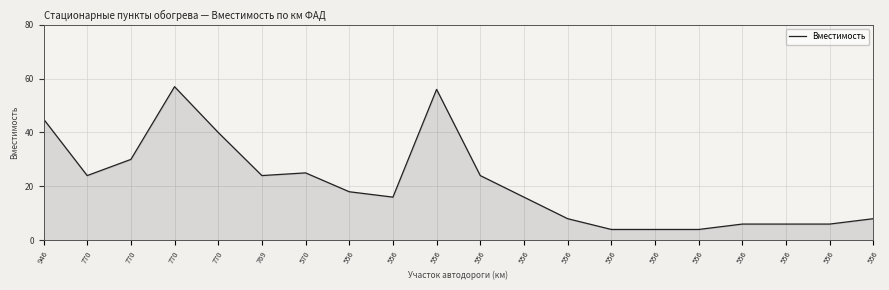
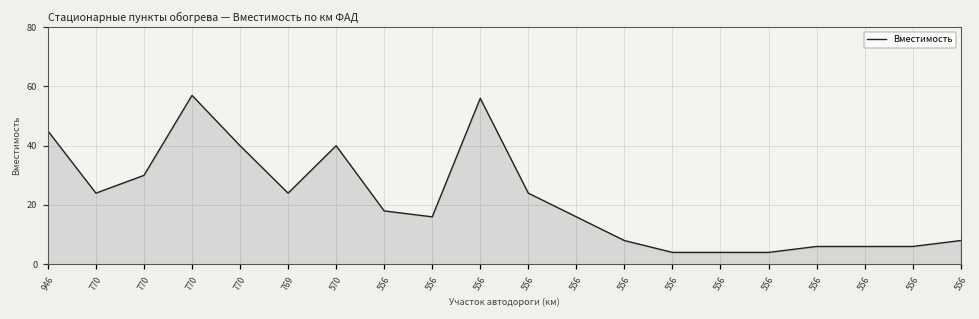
570: 25 -> 40
